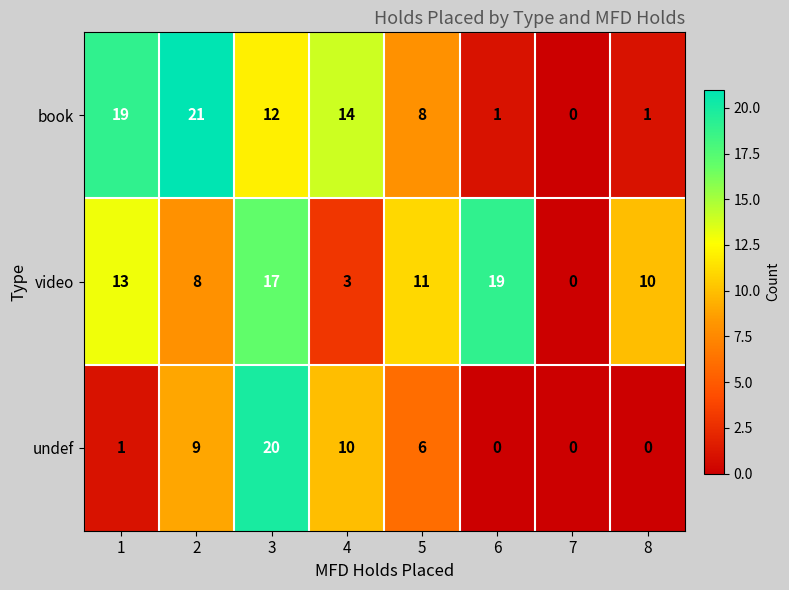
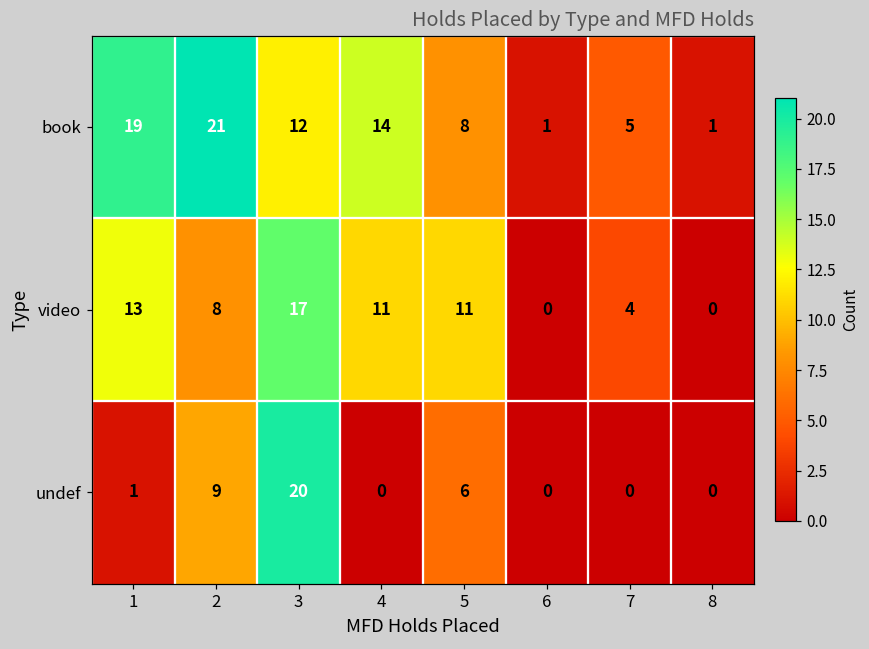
book, 7: 0 -> 5
video, 4: 3 -> 11
video, 6: 19 -> 0
video, 7: 0 -> 4
video, 8: 10 -> 0
undef, 4: 10 -> 0
